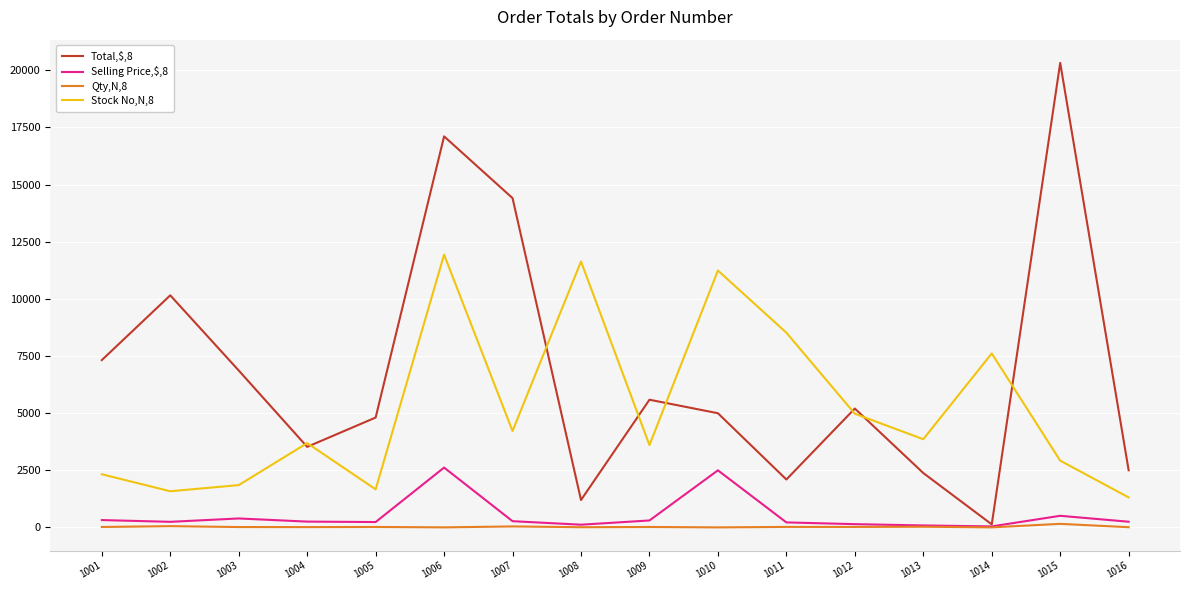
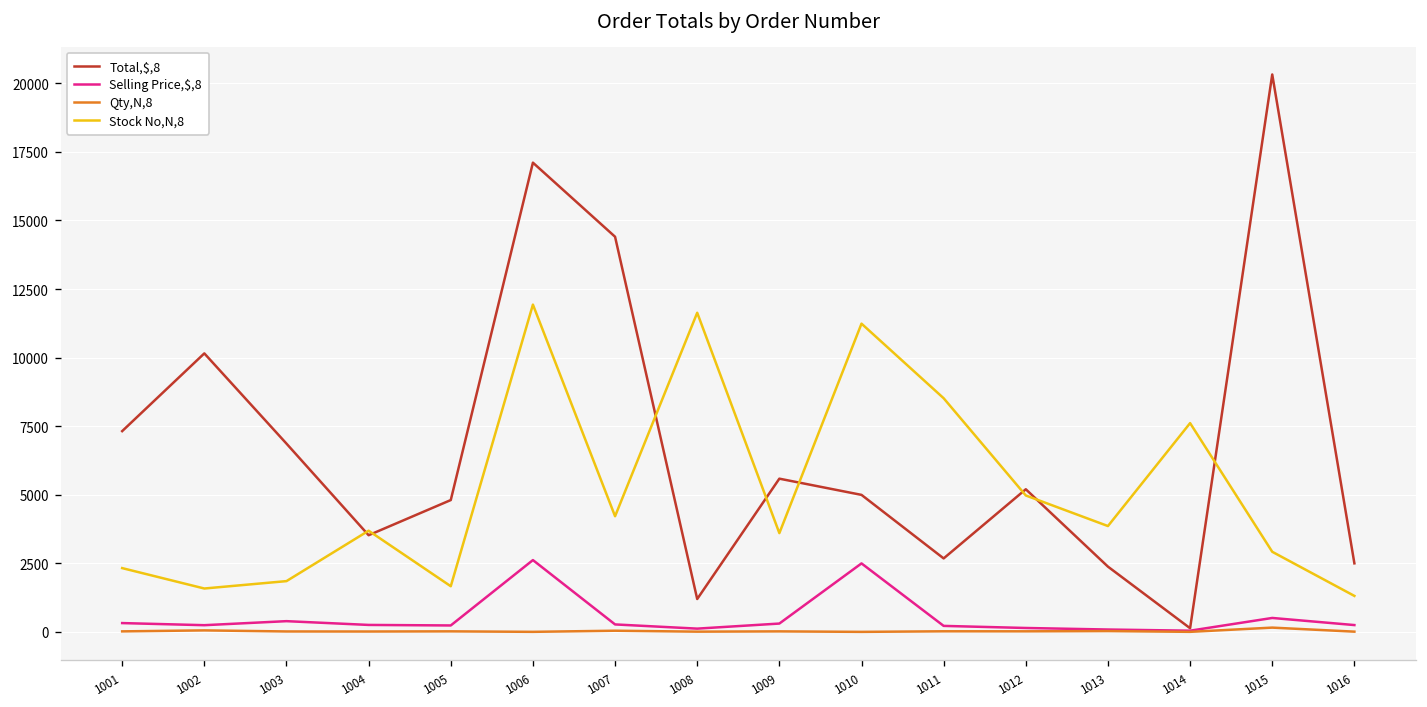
Total,$,8, 1011: 2100 -> 2700
